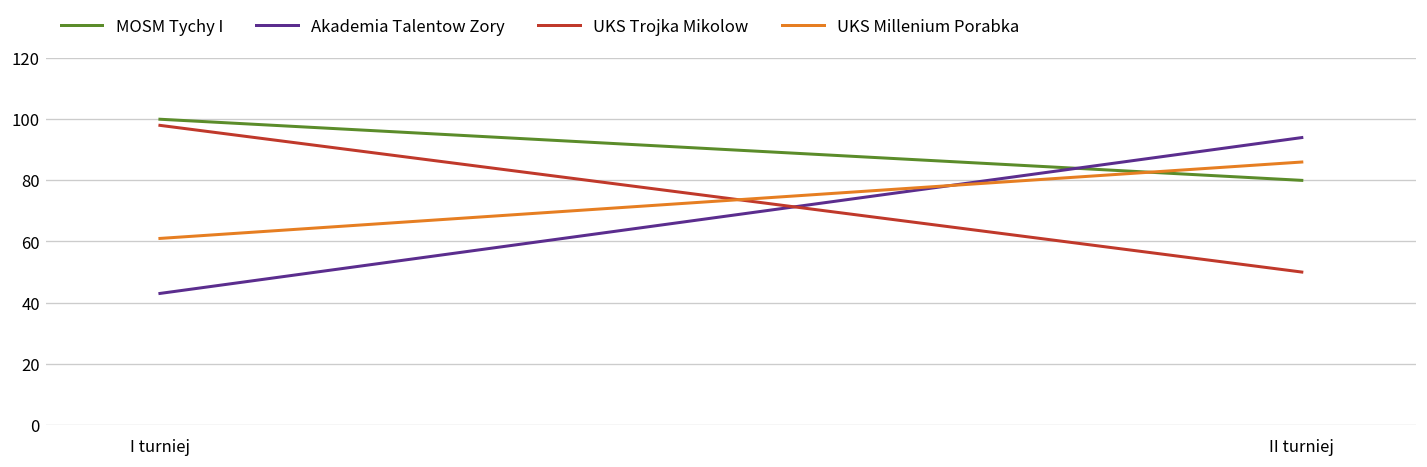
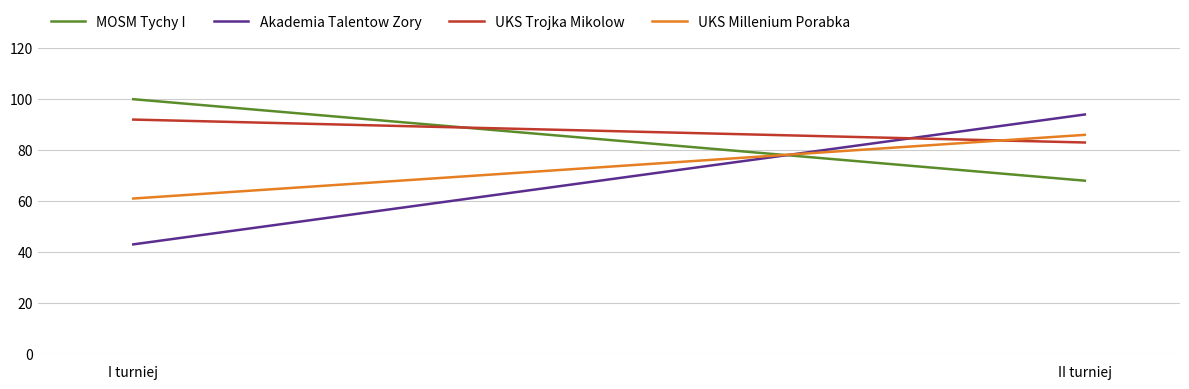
UKS Trojka Mikolow, I turniej: 98 -> 92
MOSM Tychy I, II turniej: 80 -> 68
UKS Trojka Mikolow, II turniej: 50 -> 83
